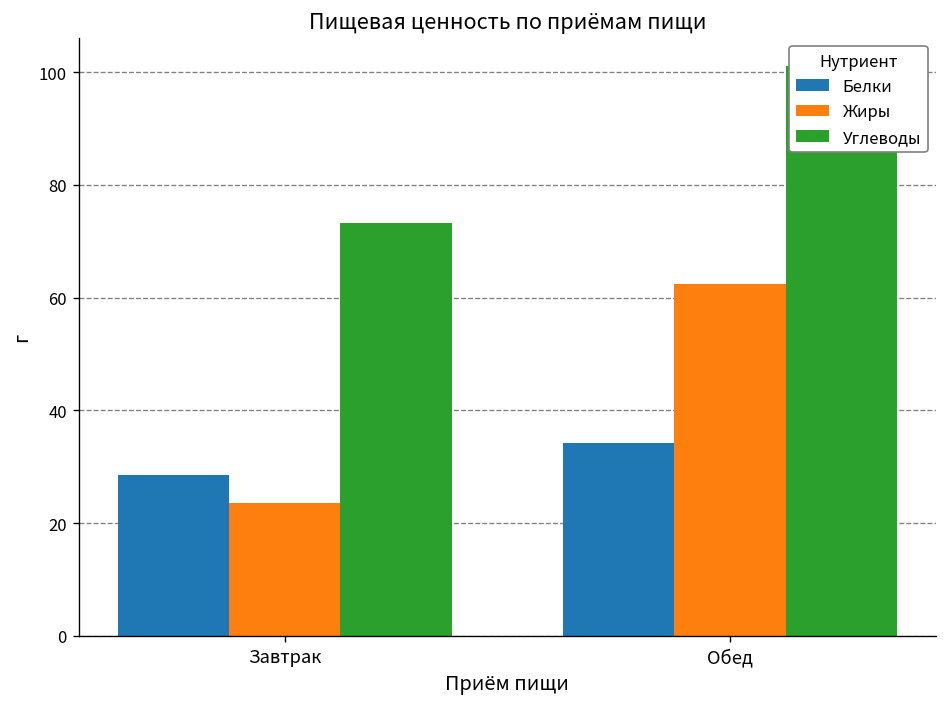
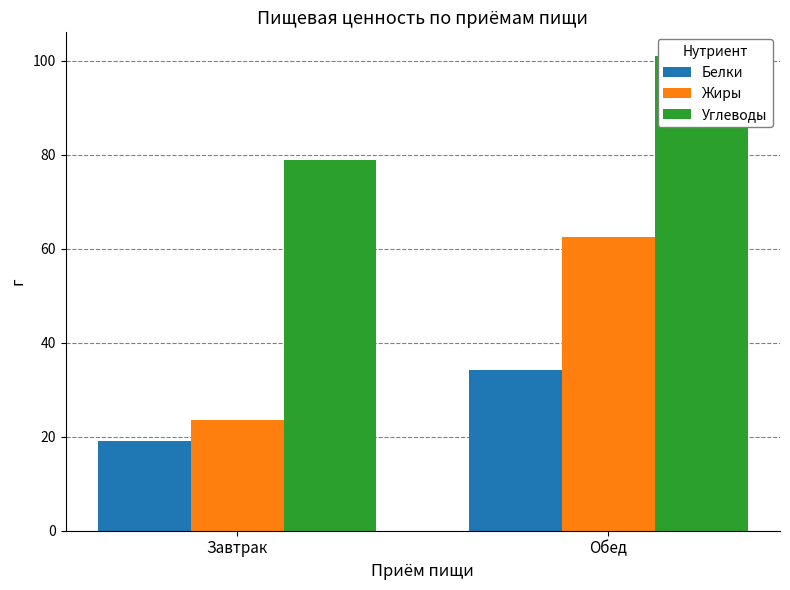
Белки, Завтрак: 29 -> 19
Углеводы, Завтрак: 73 -> 79
